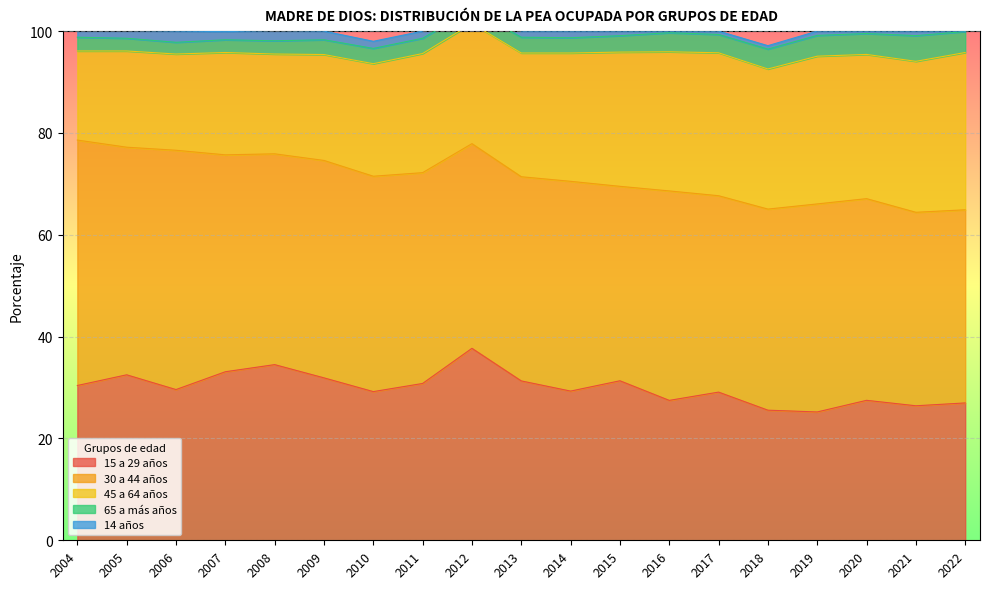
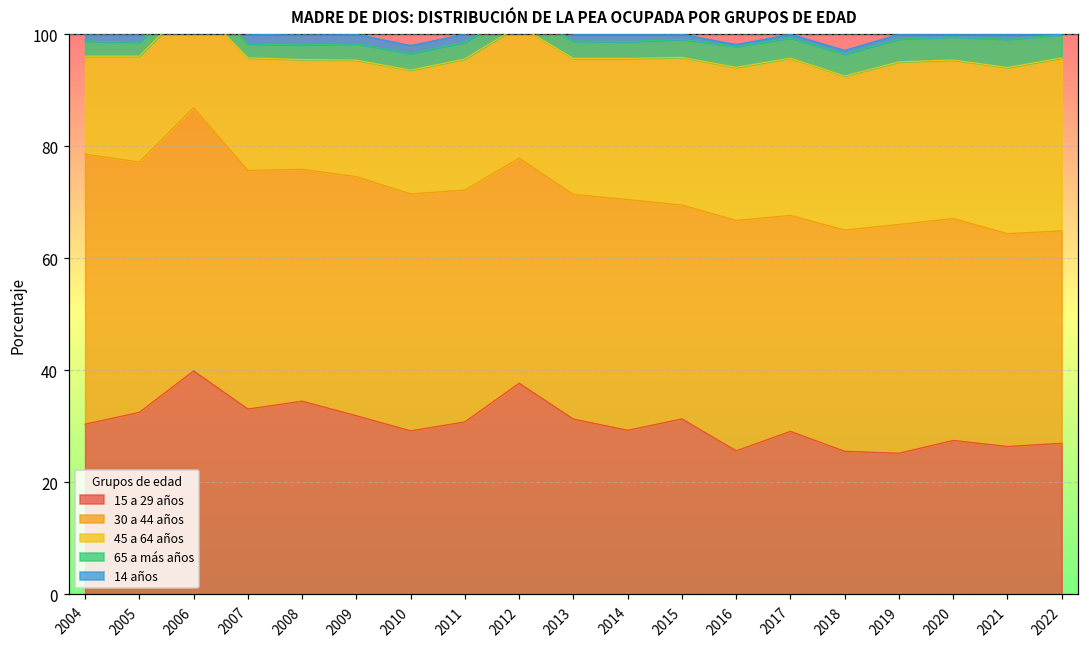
15 a 29 años, 2006: 30 -> 40
15 a 29 años, 2016: 27 -> 26
